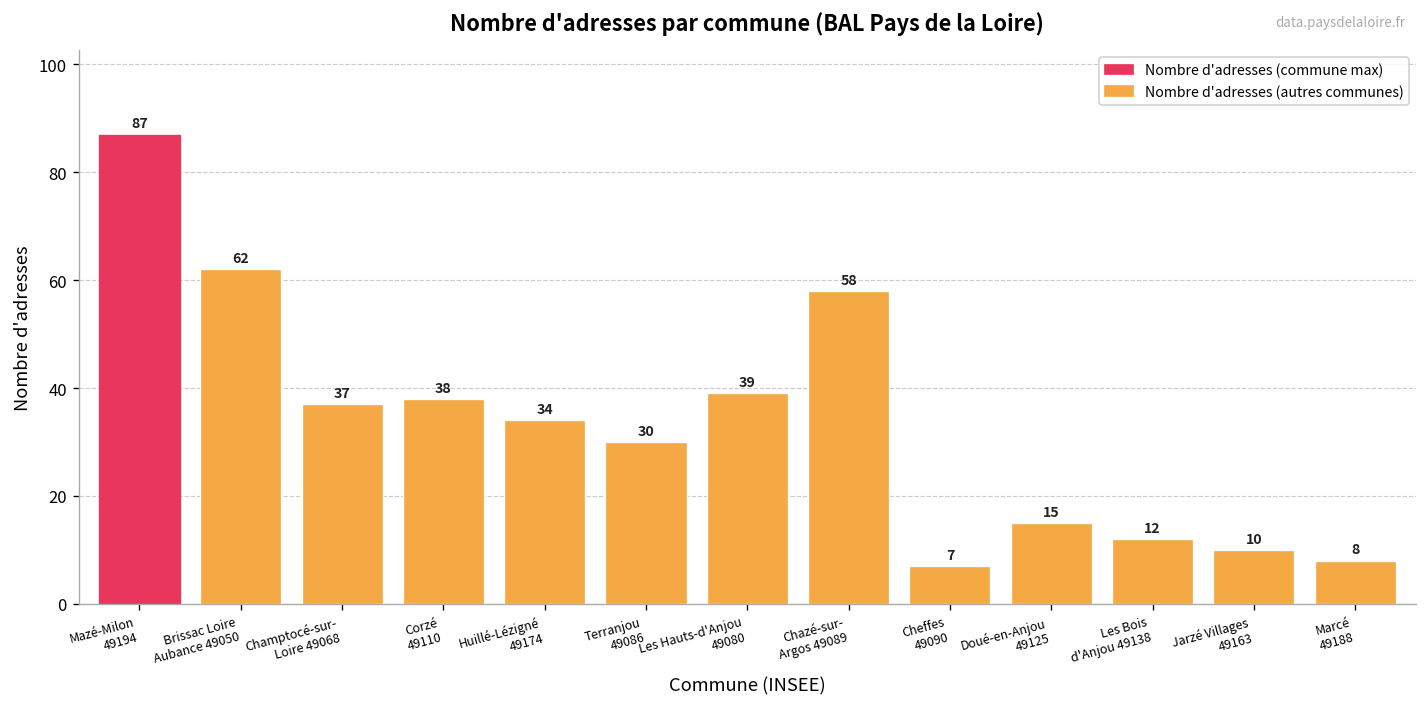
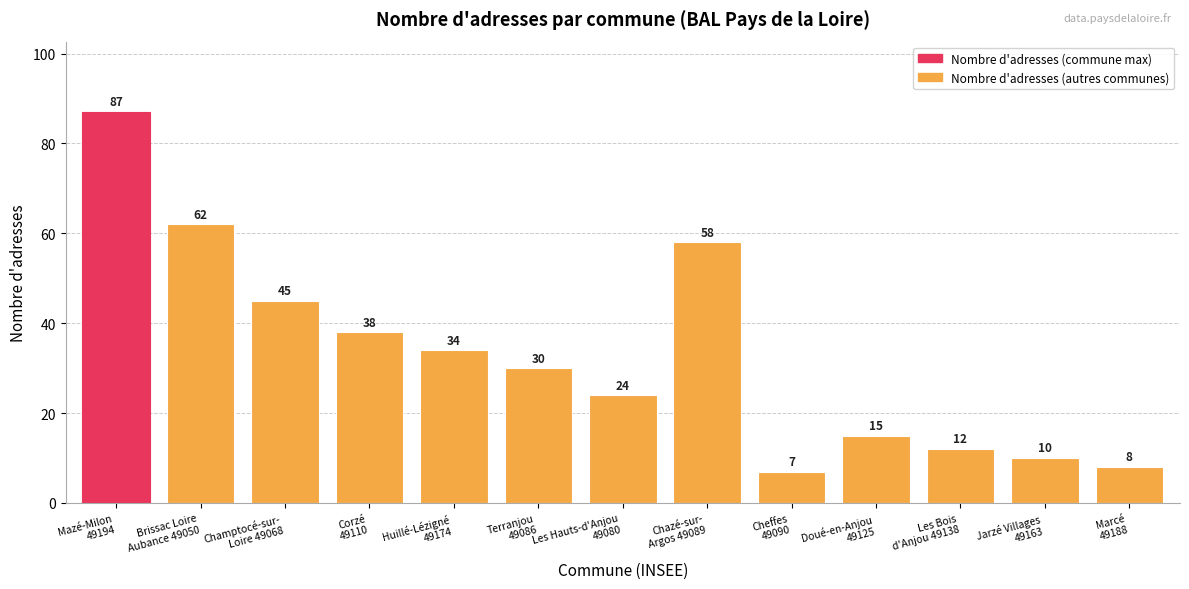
Champtocé-sur- Loire 49068: 37 -> 45
Les Hauts-d'Anjou 49080: 39 -> 24
